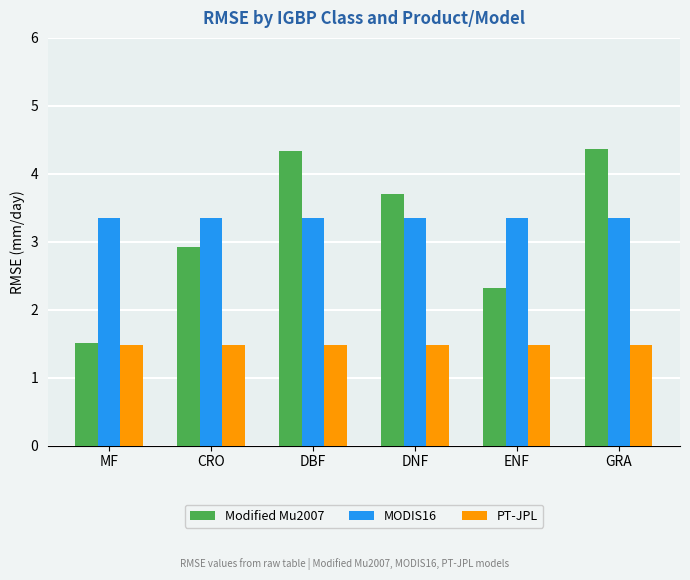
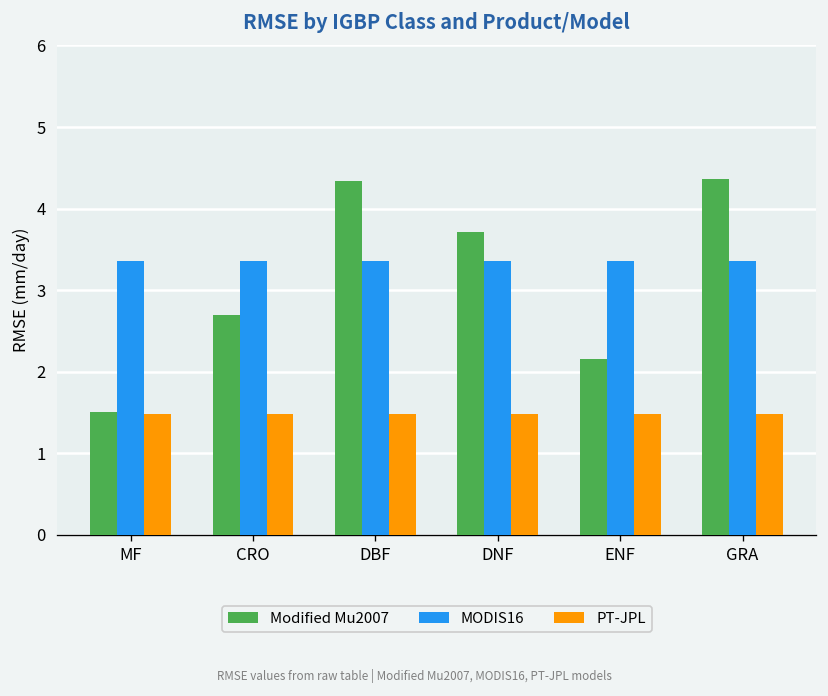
Modified Mu2007, CRO: 2.9 -> 2.7
Modified Mu2007, ENF: 2.3 -> 2.2
